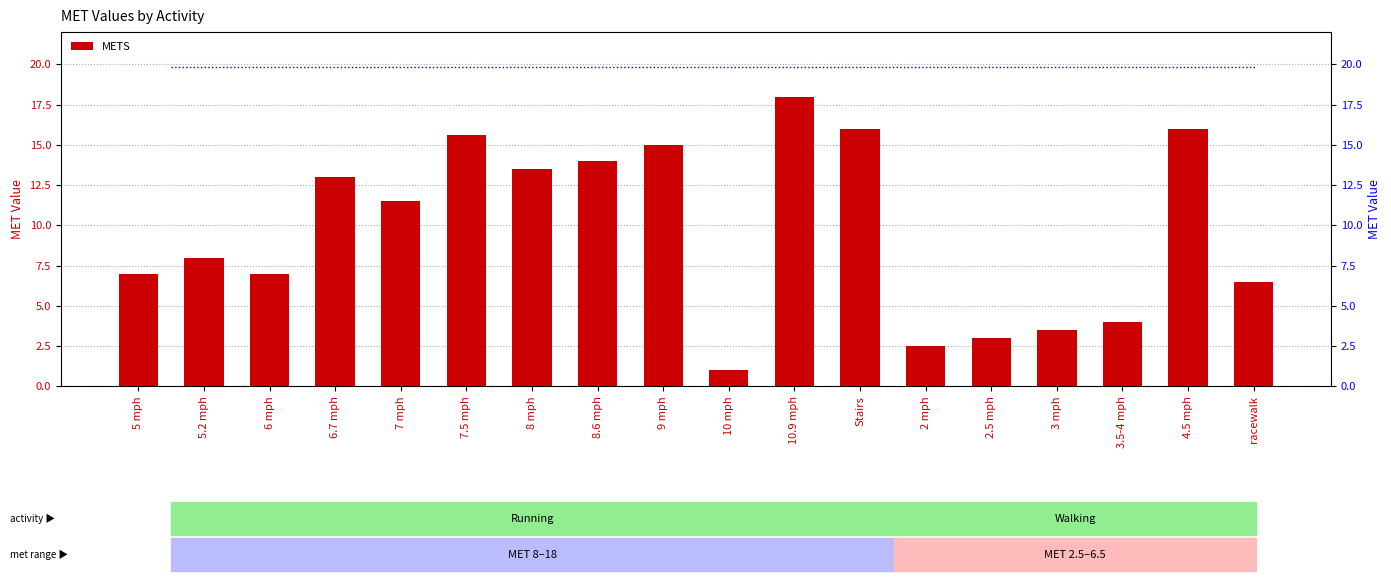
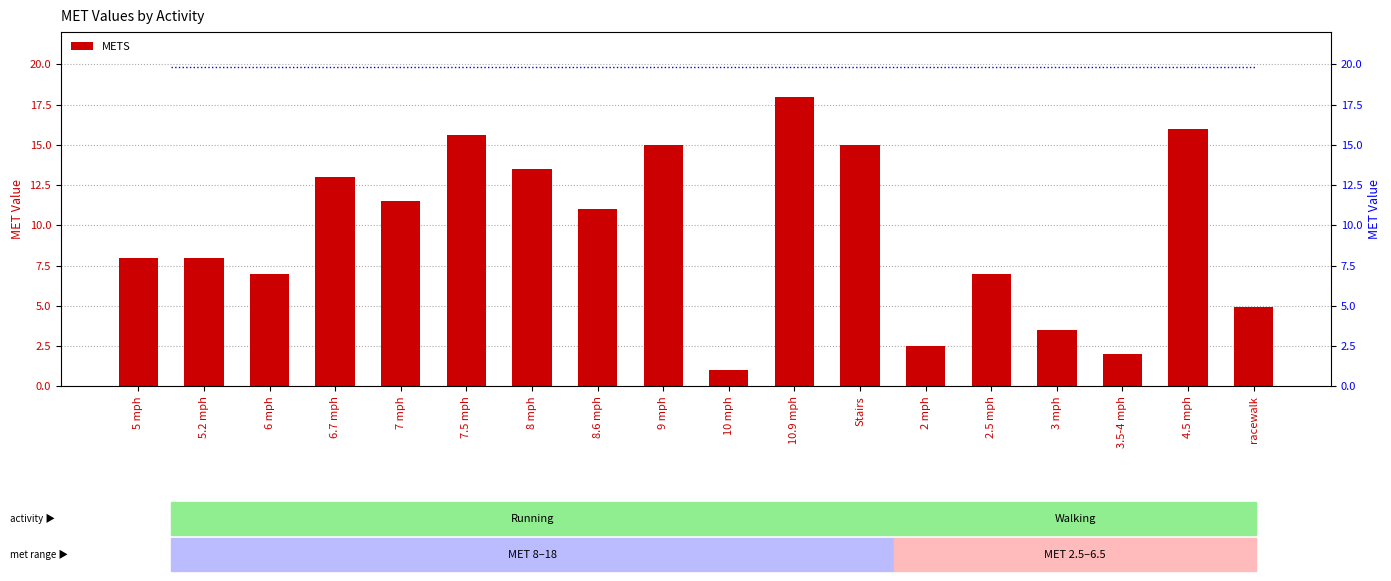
5 mph: 7 -> 8
8.6 mph: 14 -> 11
Stairs: 16 -> 15
2.5 mph: 3 -> 7
3.5-4 mph: 4 -> 2
racewalk: 6.5 -> 4.9
